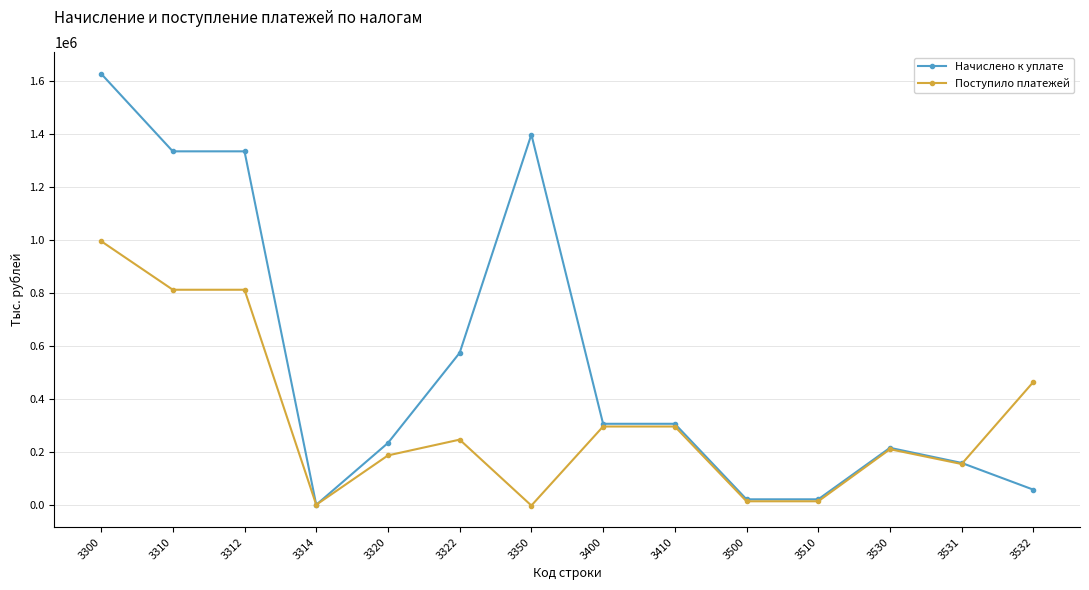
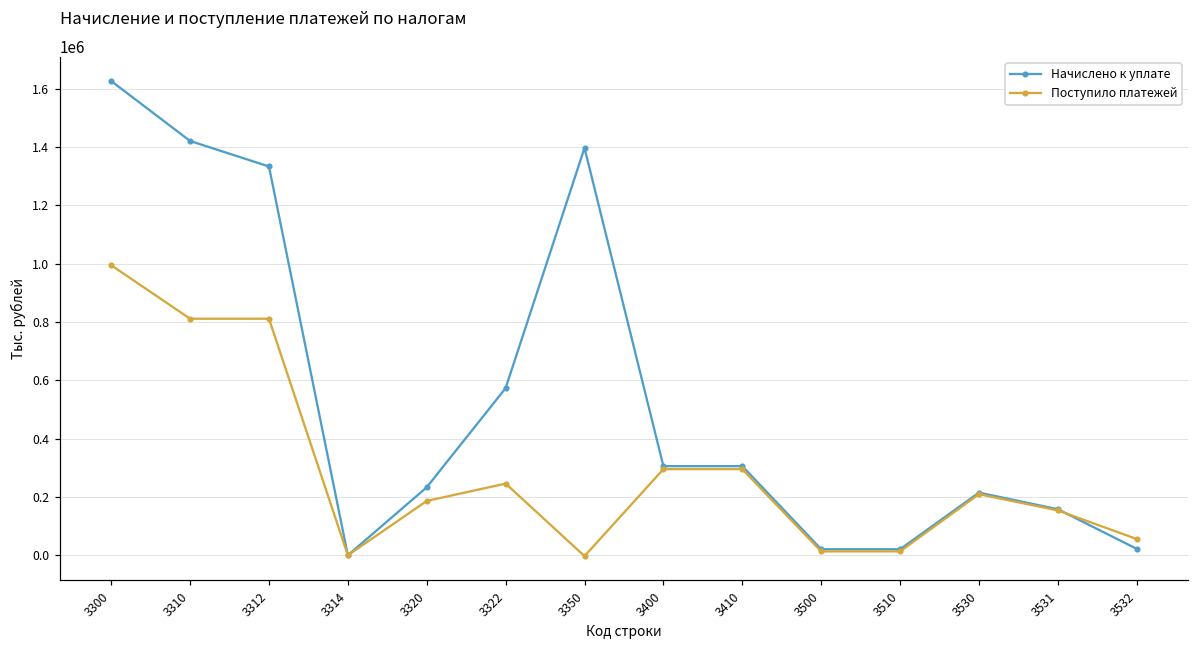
Начислено к уплате, 3310: 1330000 -> 1420000
Начислено к уплате, 3532: 60000 -> 20000
Поступило платежей, 3532: 460000 -> 60000
